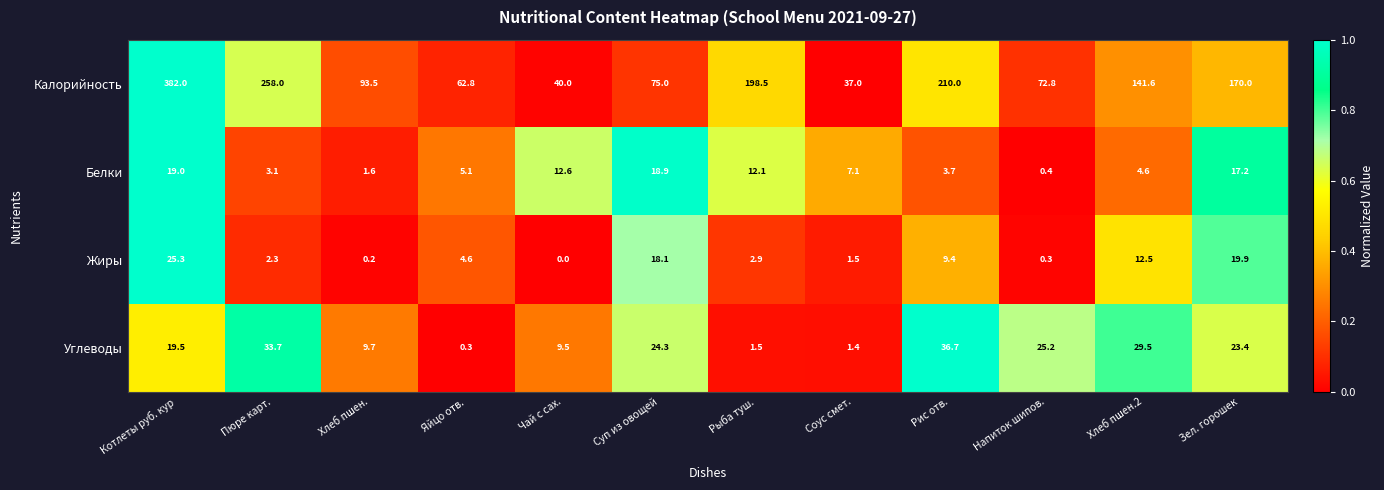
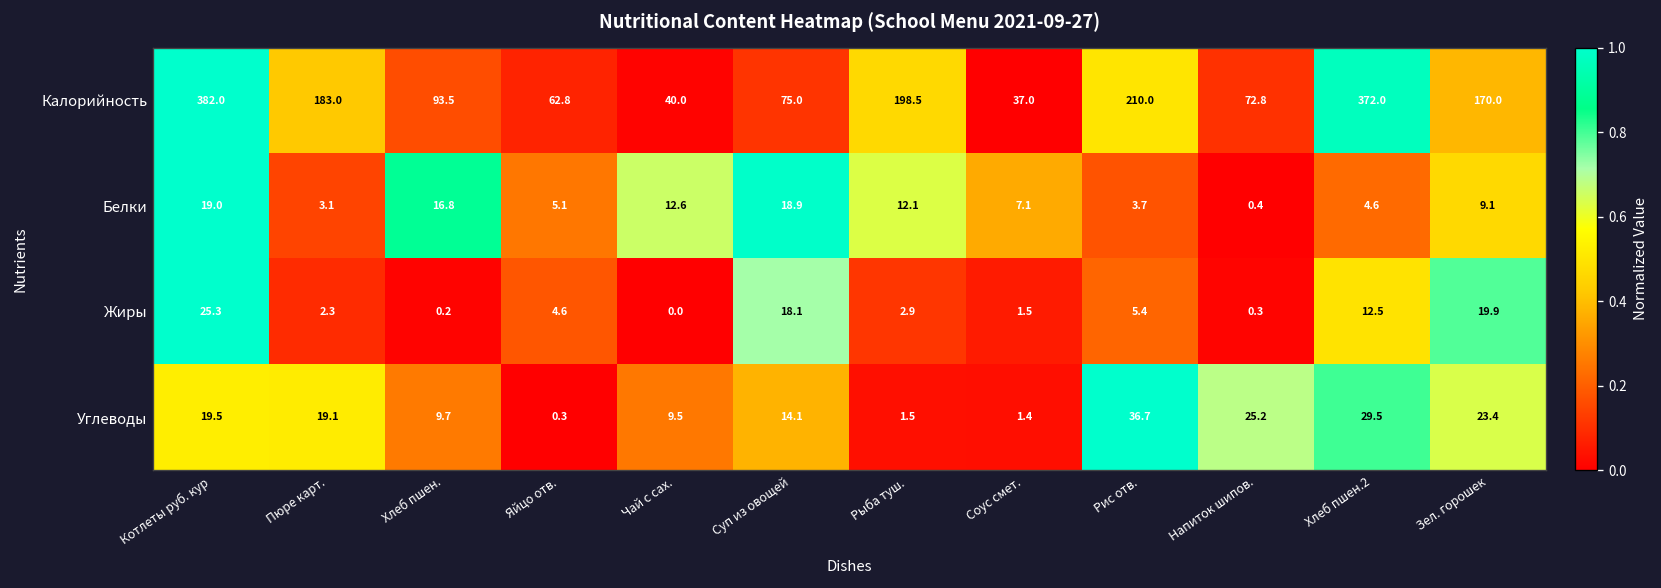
Калорийность, Пюре карт.: 258.0 -> 183.0
Калорийность, Хлеб пшен.2: 141.6 -> 372.0
Белки, Хлеб пшен.: 1.6 -> 16.8
Белки, Зел. горошек: 17.2 -> 9.1
Жиры, Рис отв.: 9.4 -> 5.4
Углеводы, Пюре карт.: 33.7 -> 19.1
Углеводы, Суп из овощей: 24.3 -> 14.1
